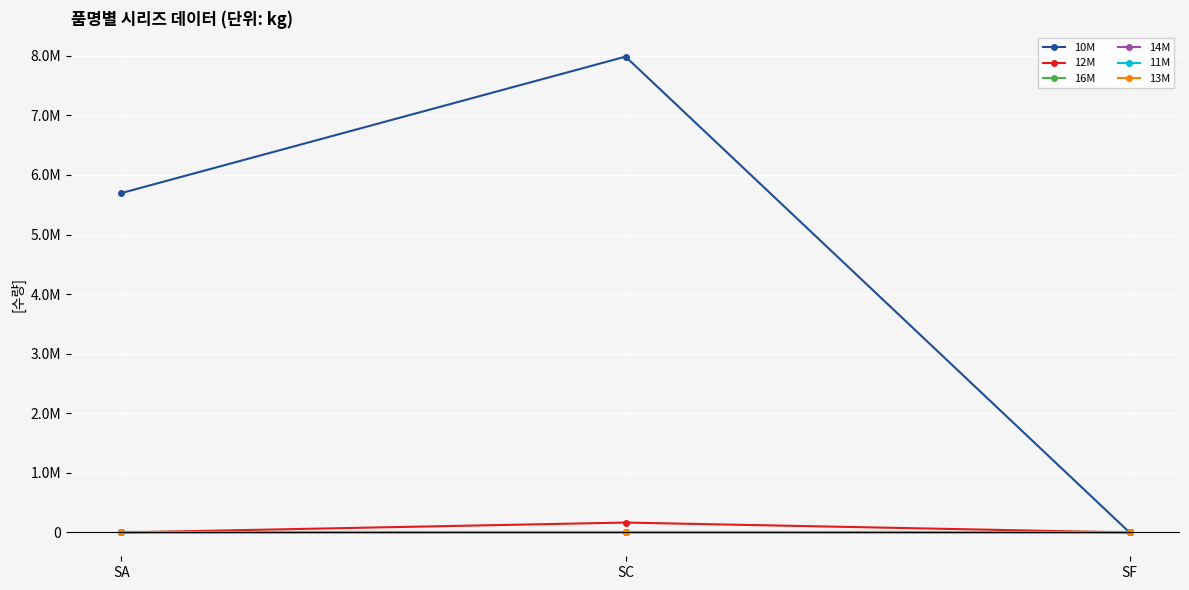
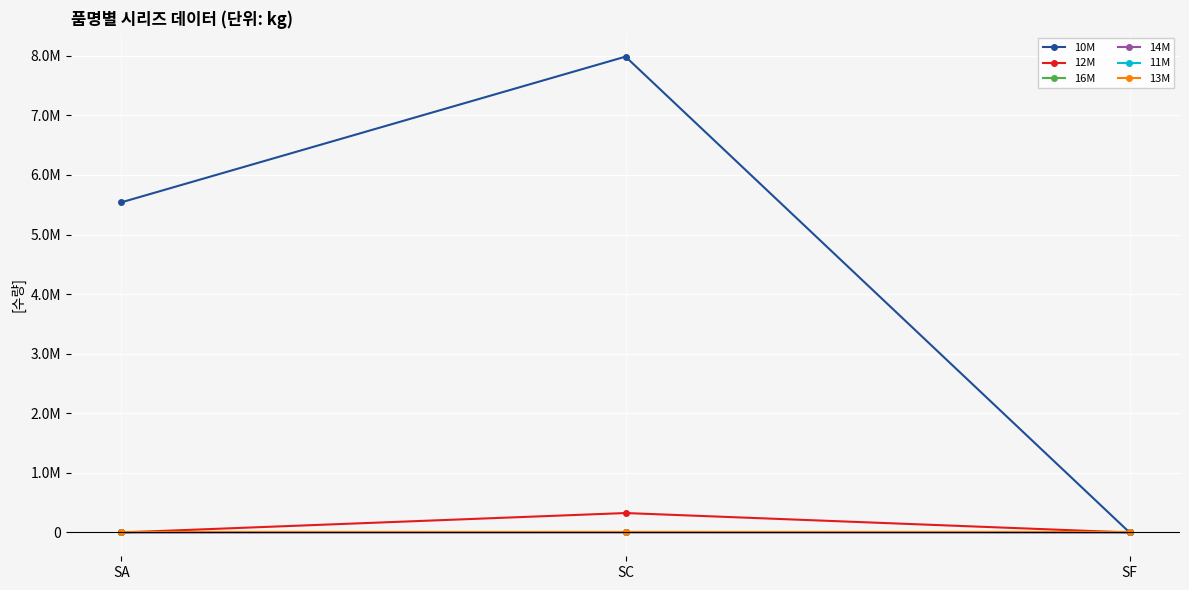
10M, SA: 5700000 -> 5500000
12M, SC: 200000 -> 300000
